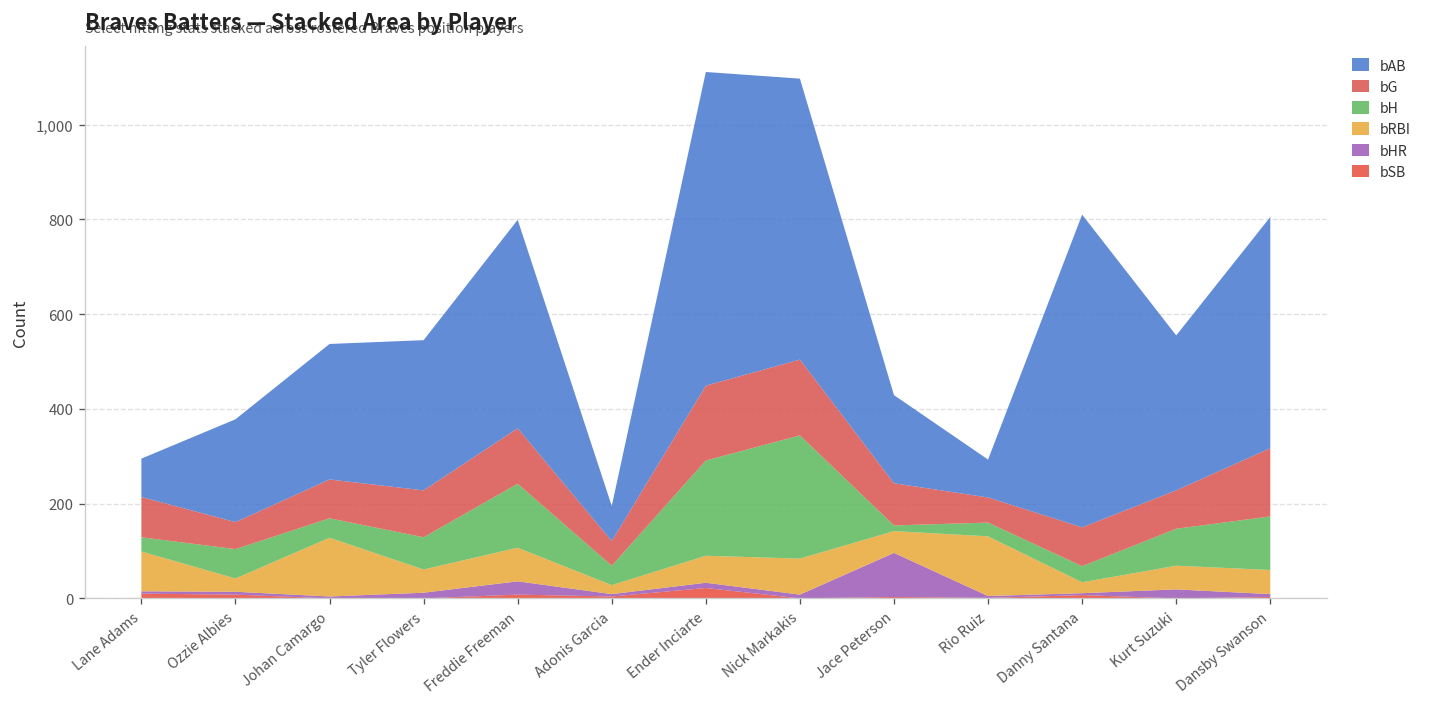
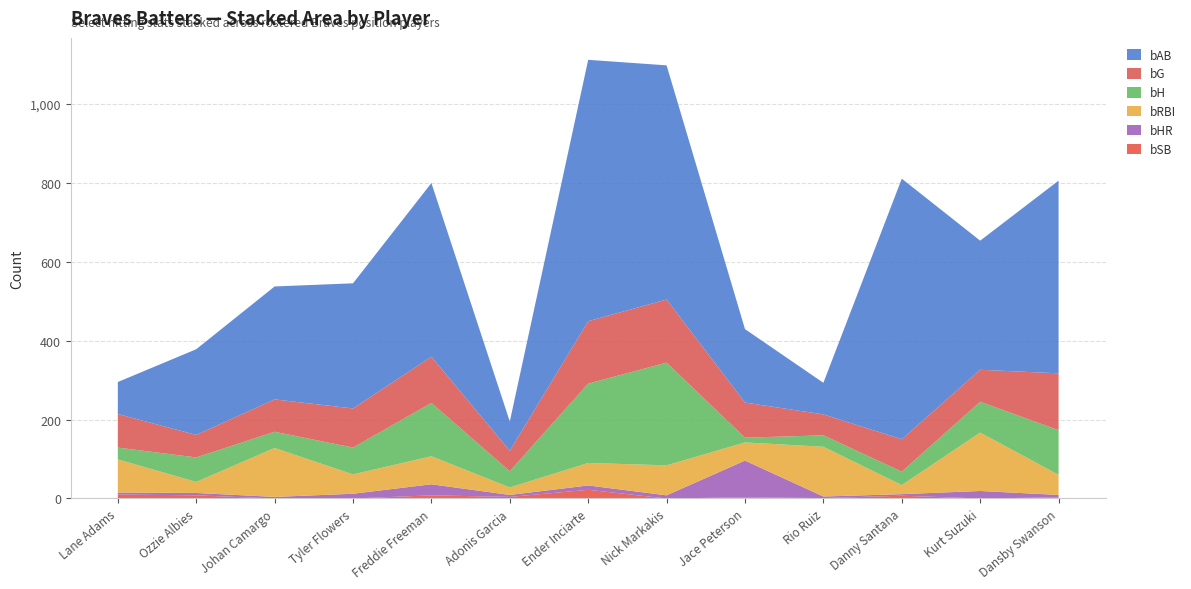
bRBI, Kurt Suzuki: 50 -> 150
